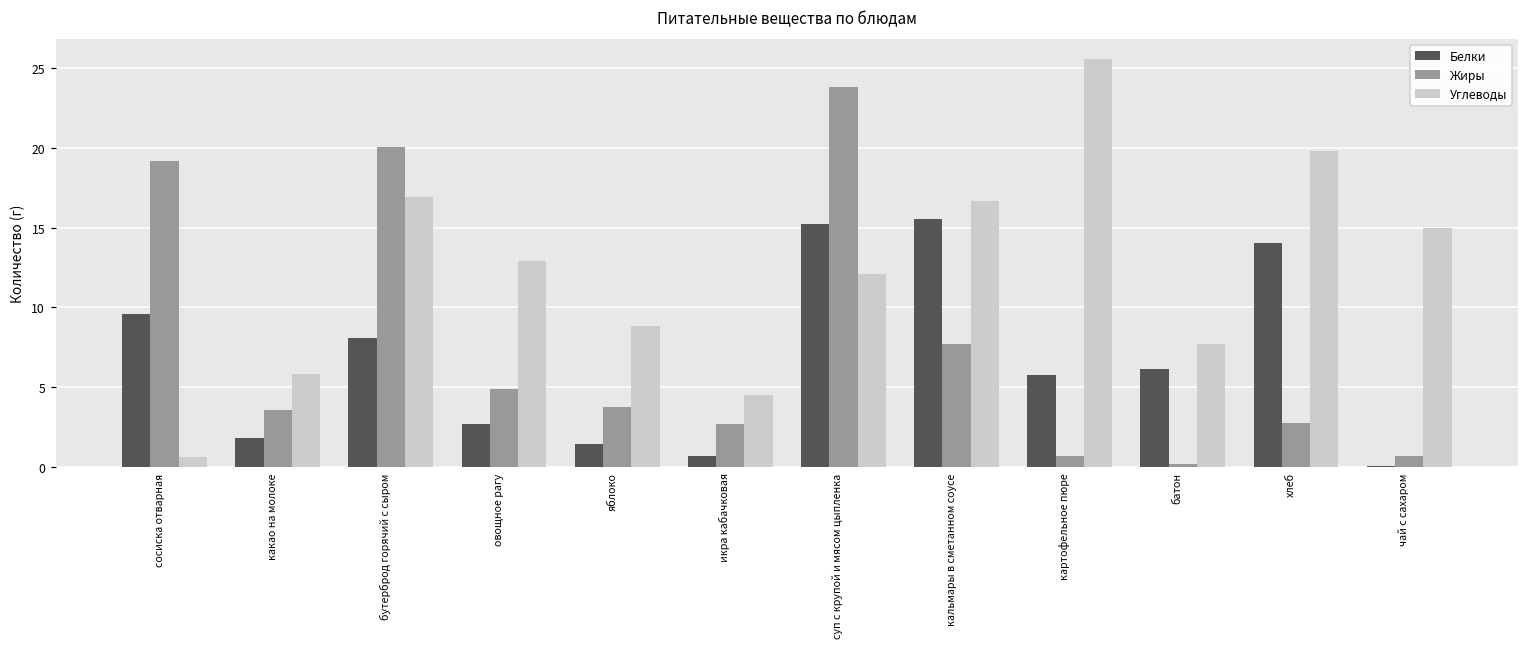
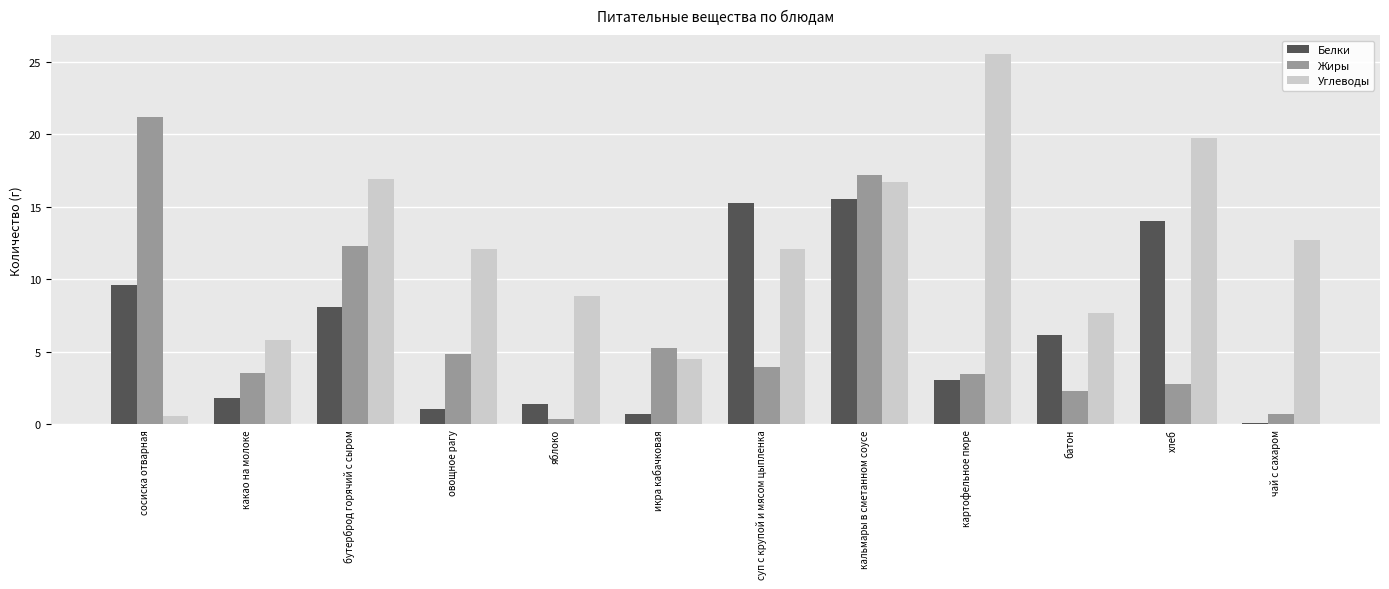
Жиры, сосиска отварная: 19.2 -> 21.2
Жиры, бутерброд горячий с сыром: 20.1 -> 12.3
Белки, овощное рагу: 2.7 -> 1.0
Углеводы, овощное рагу: 12.9 -> 12.1
Жиры, яблоко: 3.7 -> 0.4
Жиры, икра кабачковая: 2.7 -> 5.3
Жиры, суп с крупой и мясом цыпленка: 23.8 -> 4.0
Жиры, кальмары в сметанном соусе: 7.7 -> 17.2
Белки, картофельное пюре: 5.8 -> 3.0
Жиры, картофельное пюре: 0.7 -> 3.5
Жиры, батон: 0.2 -> 2.3
Углеводы, чай с сахаром: 15.0 -> 12.7
